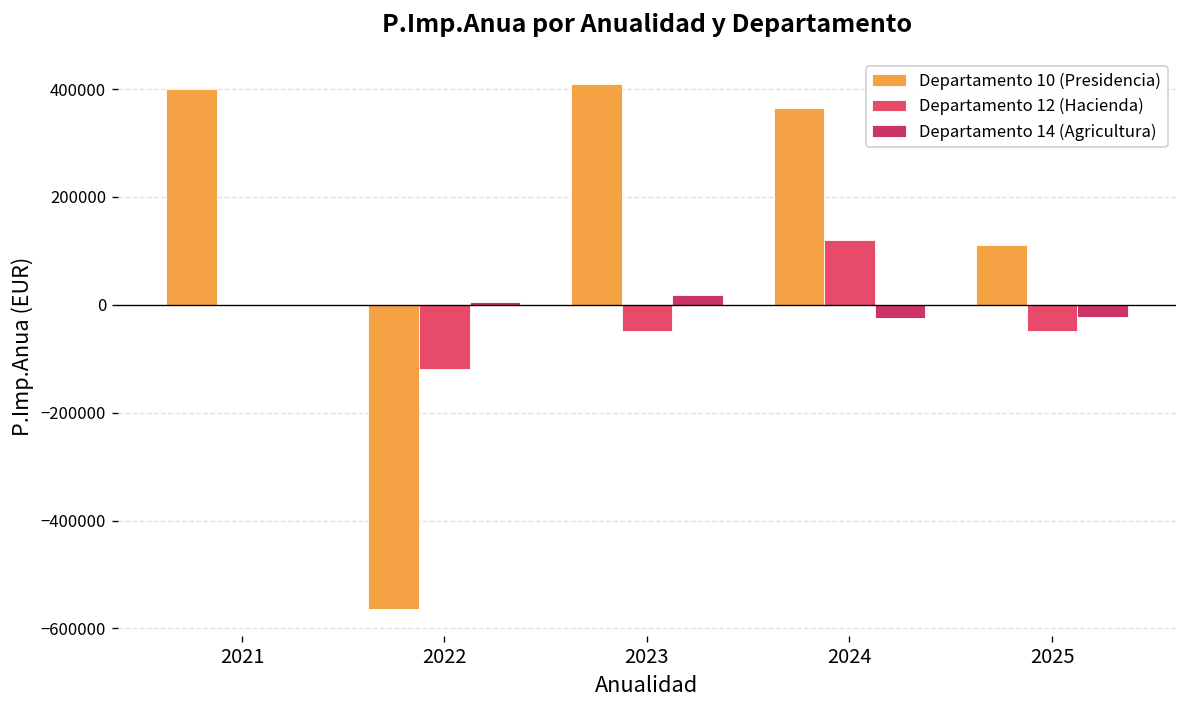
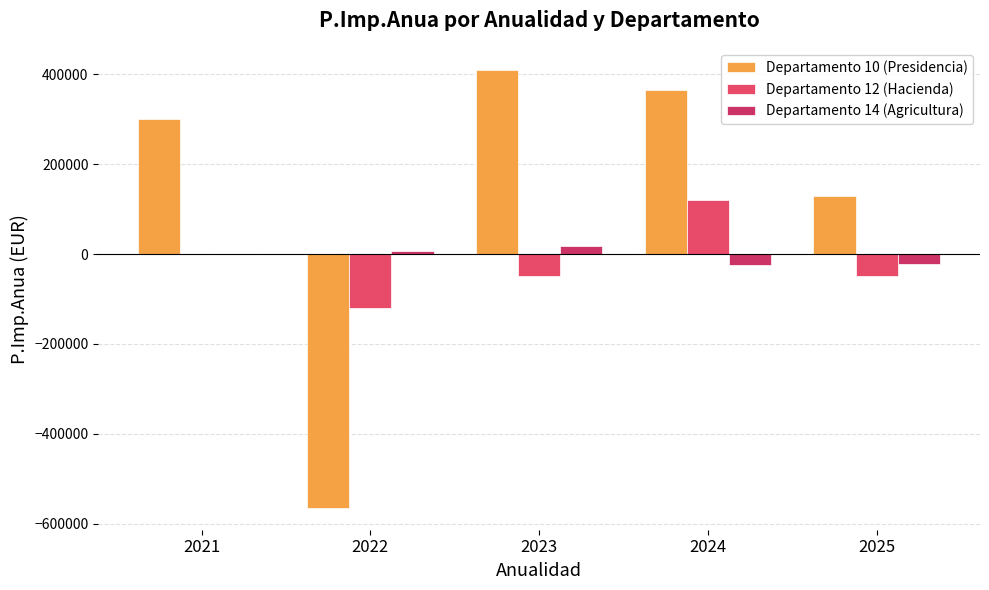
Departamento 10 (Presidencia), 2021: 400000 -> 300000
Departamento 10 (Presidencia), 2025: 110000 -> 130000
